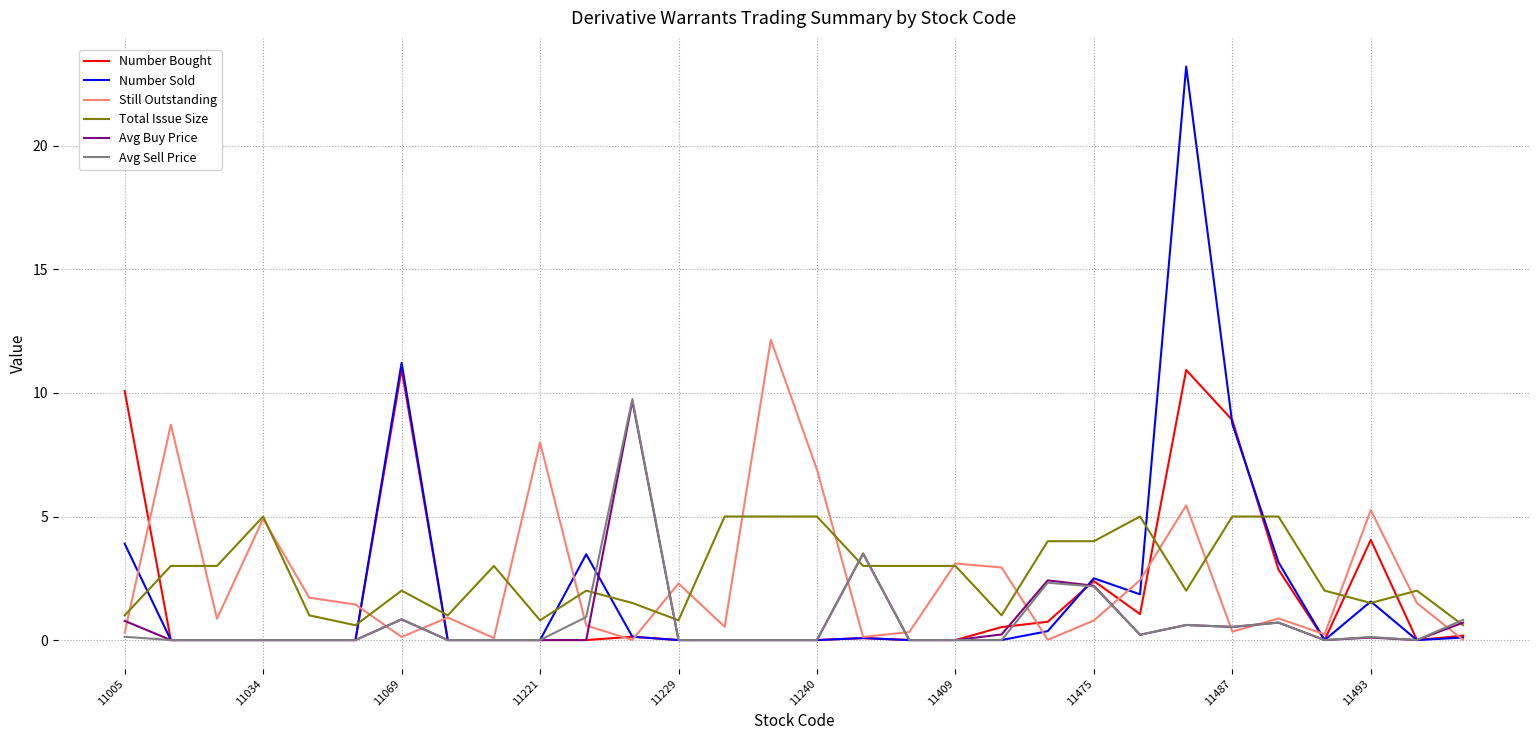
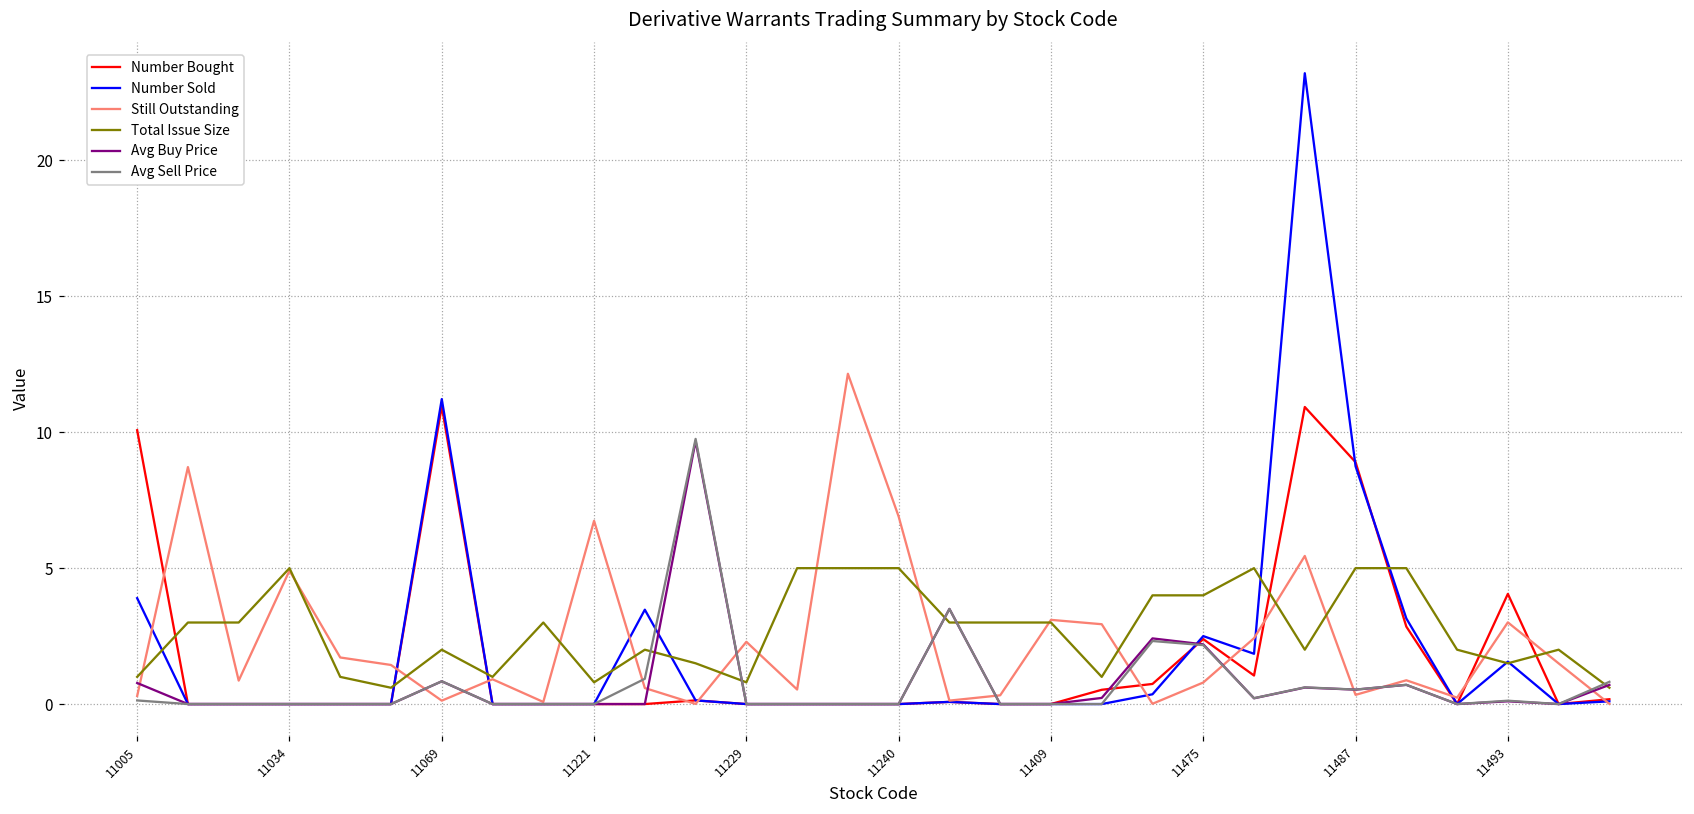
Still Outstanding, 11221: 8.0 -> 6.7
Still Outstanding, 11493: 5.3 -> 3.0
